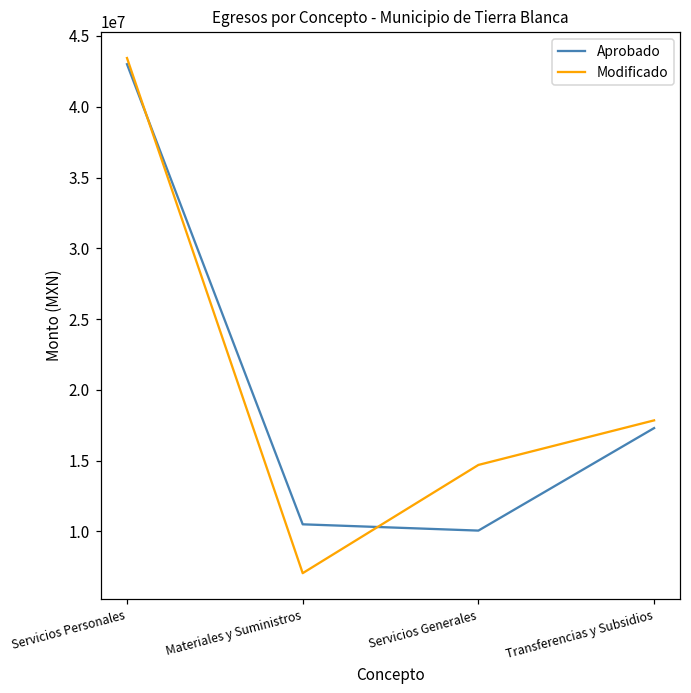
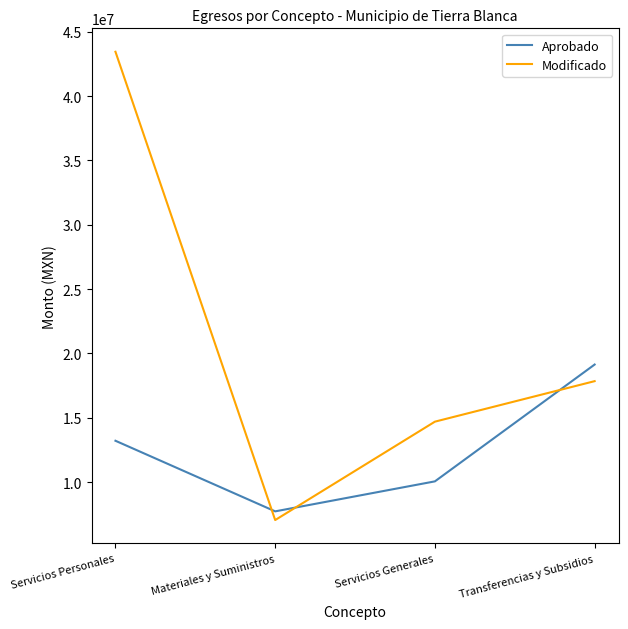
Aprobado, Servicios Personales: 43000000 -> 13200000
Aprobado, Materiales y Suministros: 10500000 -> 7700000
Aprobado, Transferencias y Subsidios: 17300000 -> 19100000
